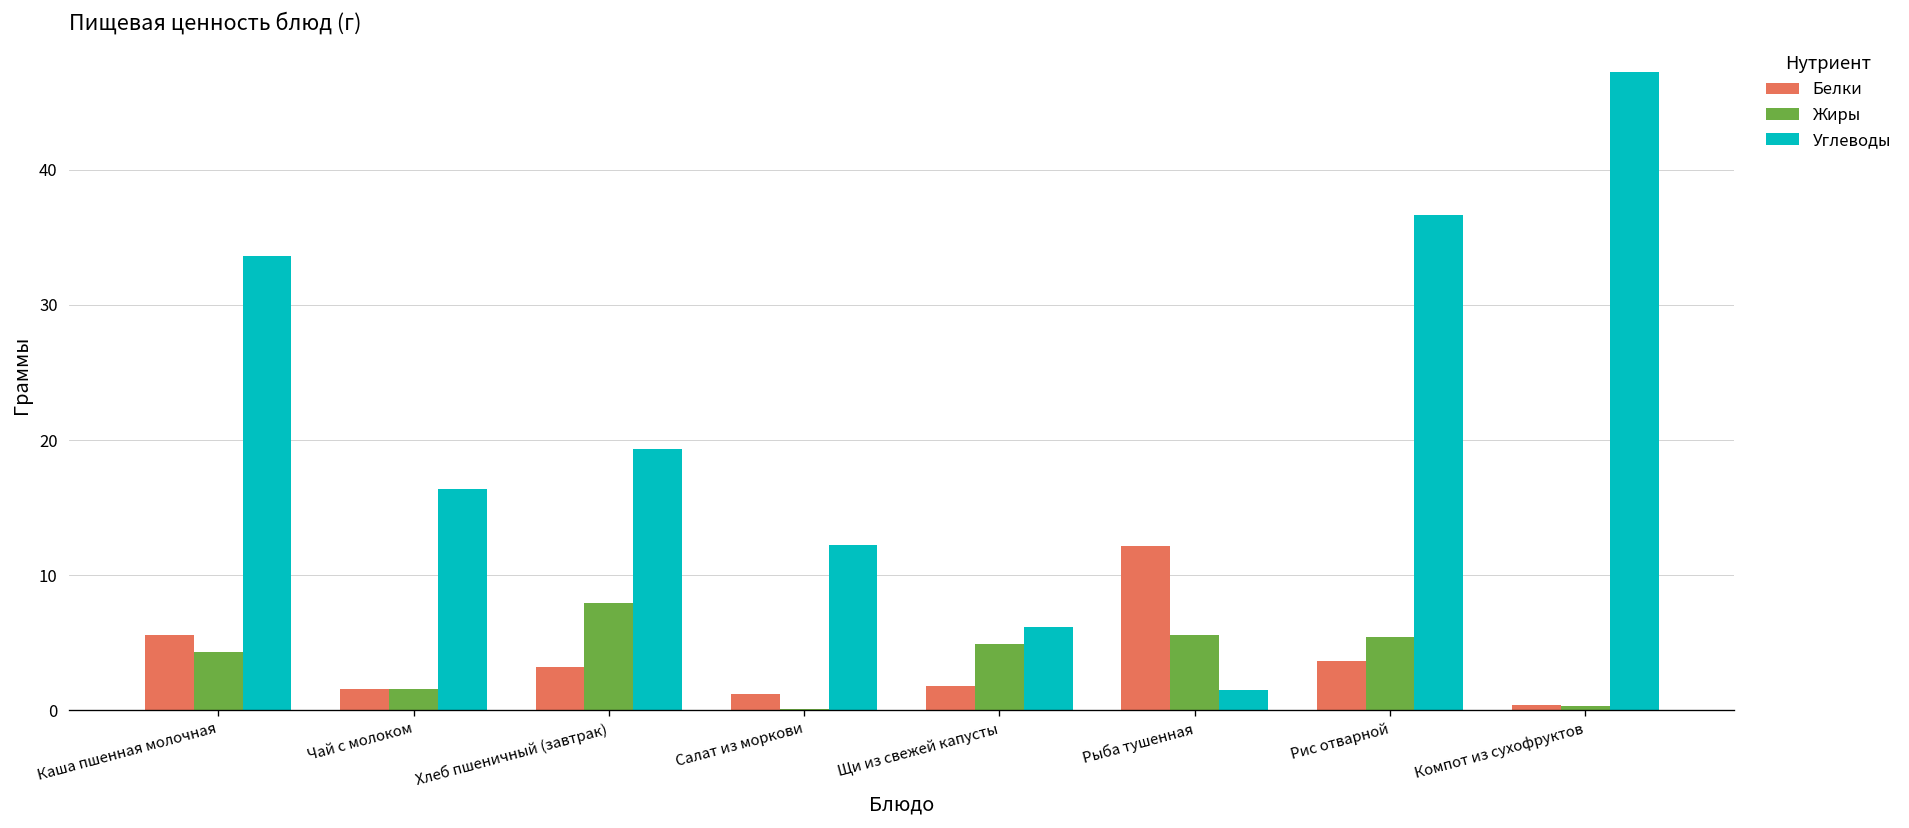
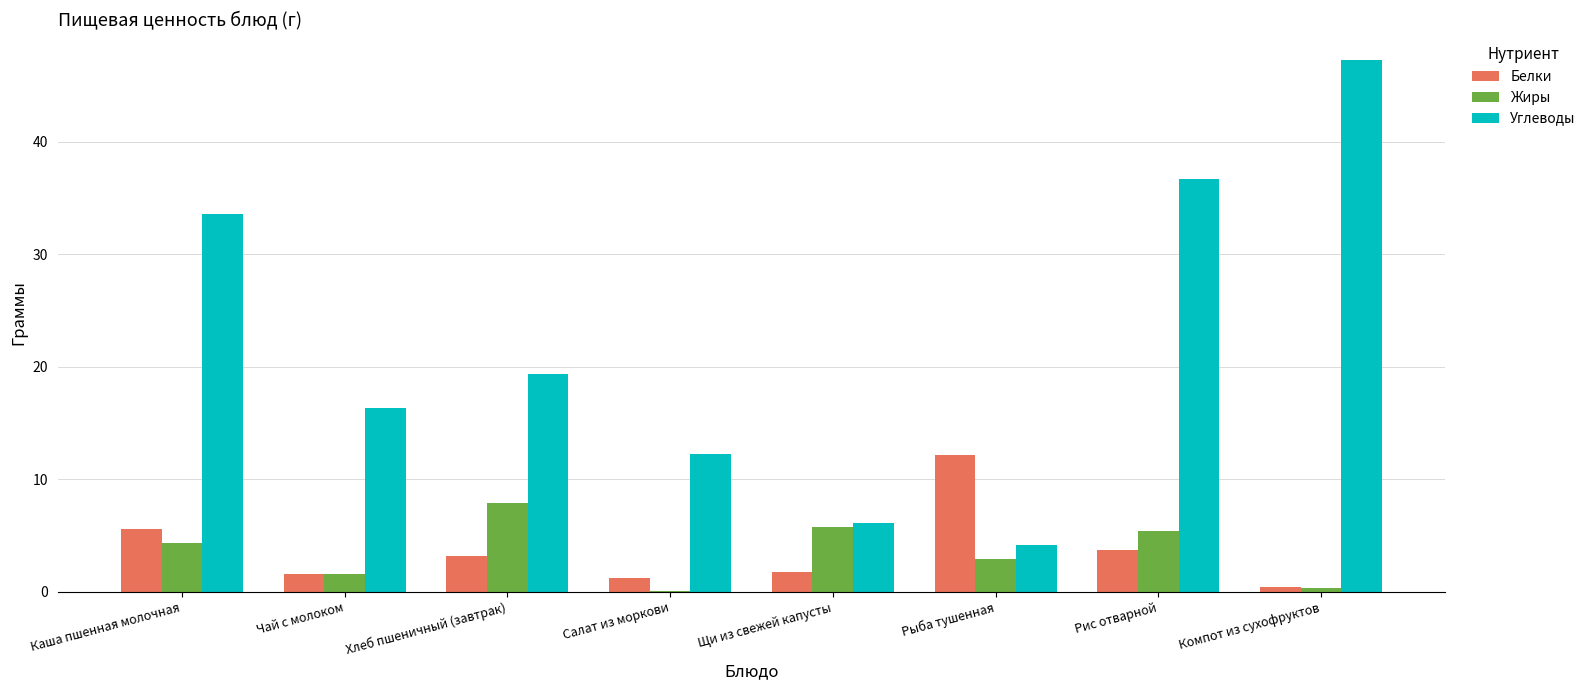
Жиры, Щи из свежей капусты: 4.9 -> 5.8
Жиры, Рыба тушенная: 5.6 -> 2.9
Углеводы, Рыба тушенная: 1.5 -> 4.2
